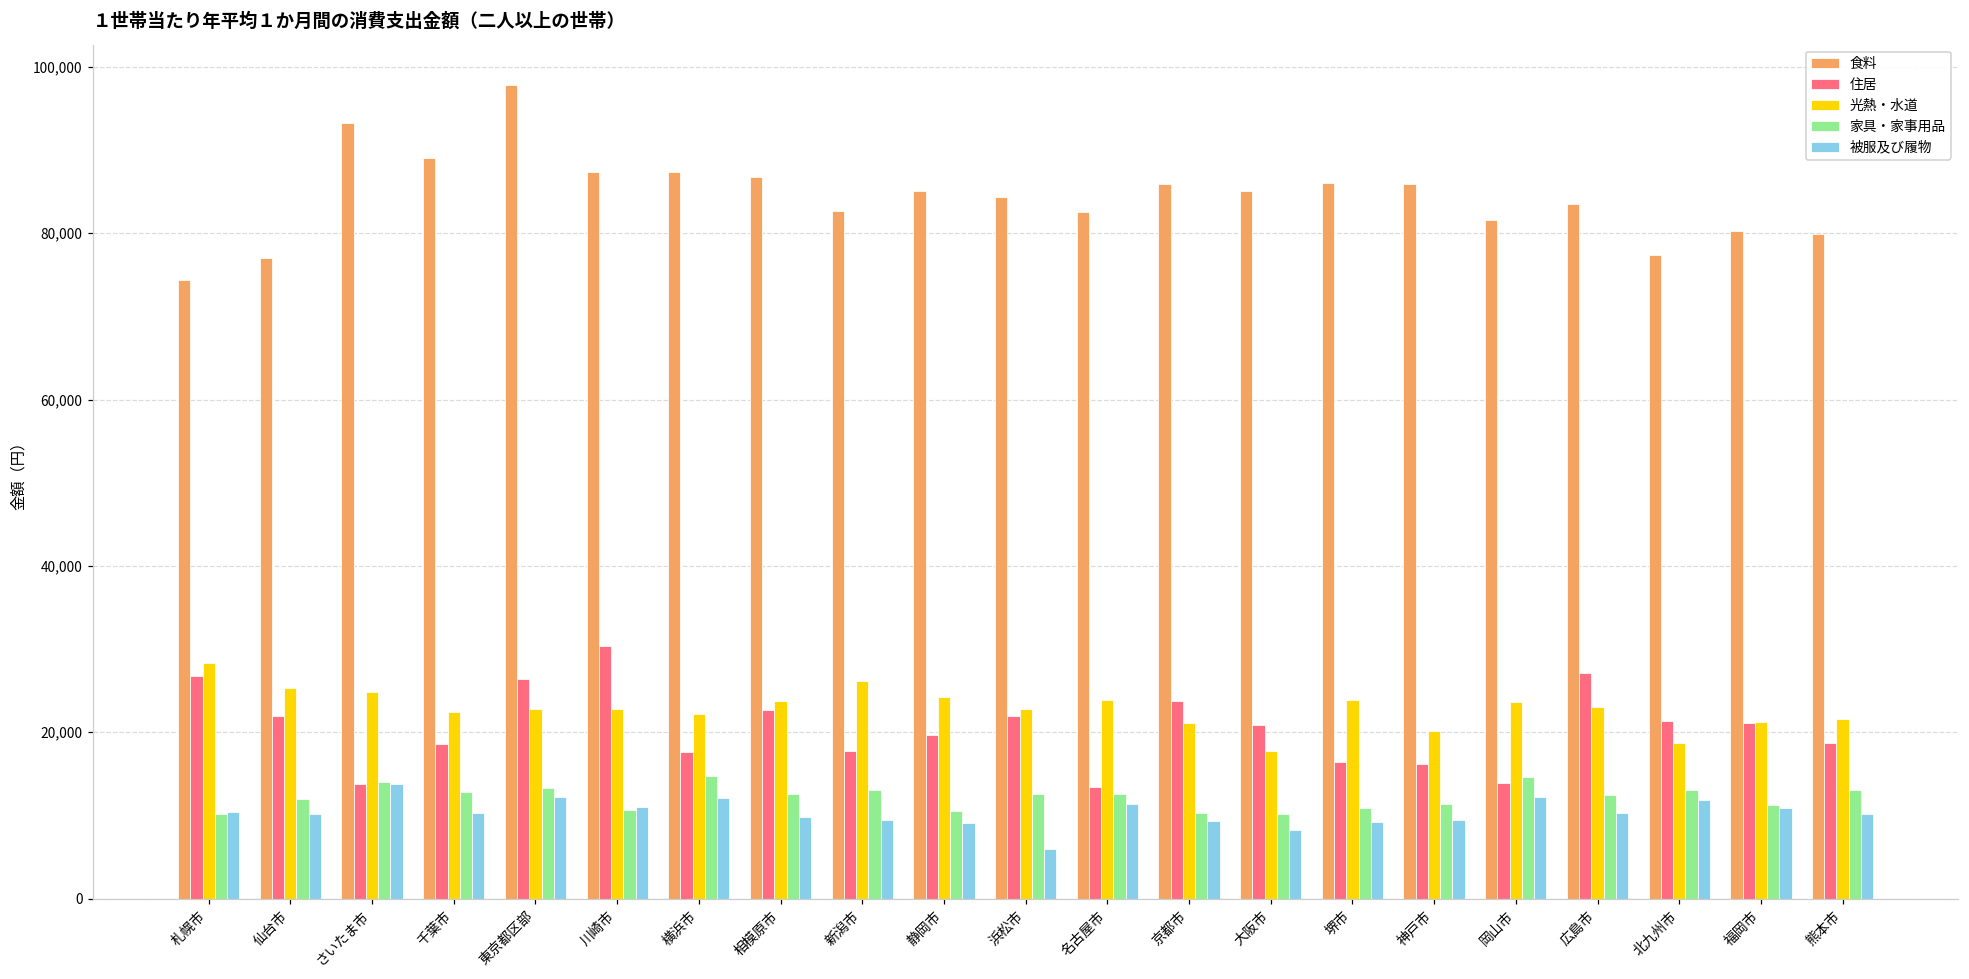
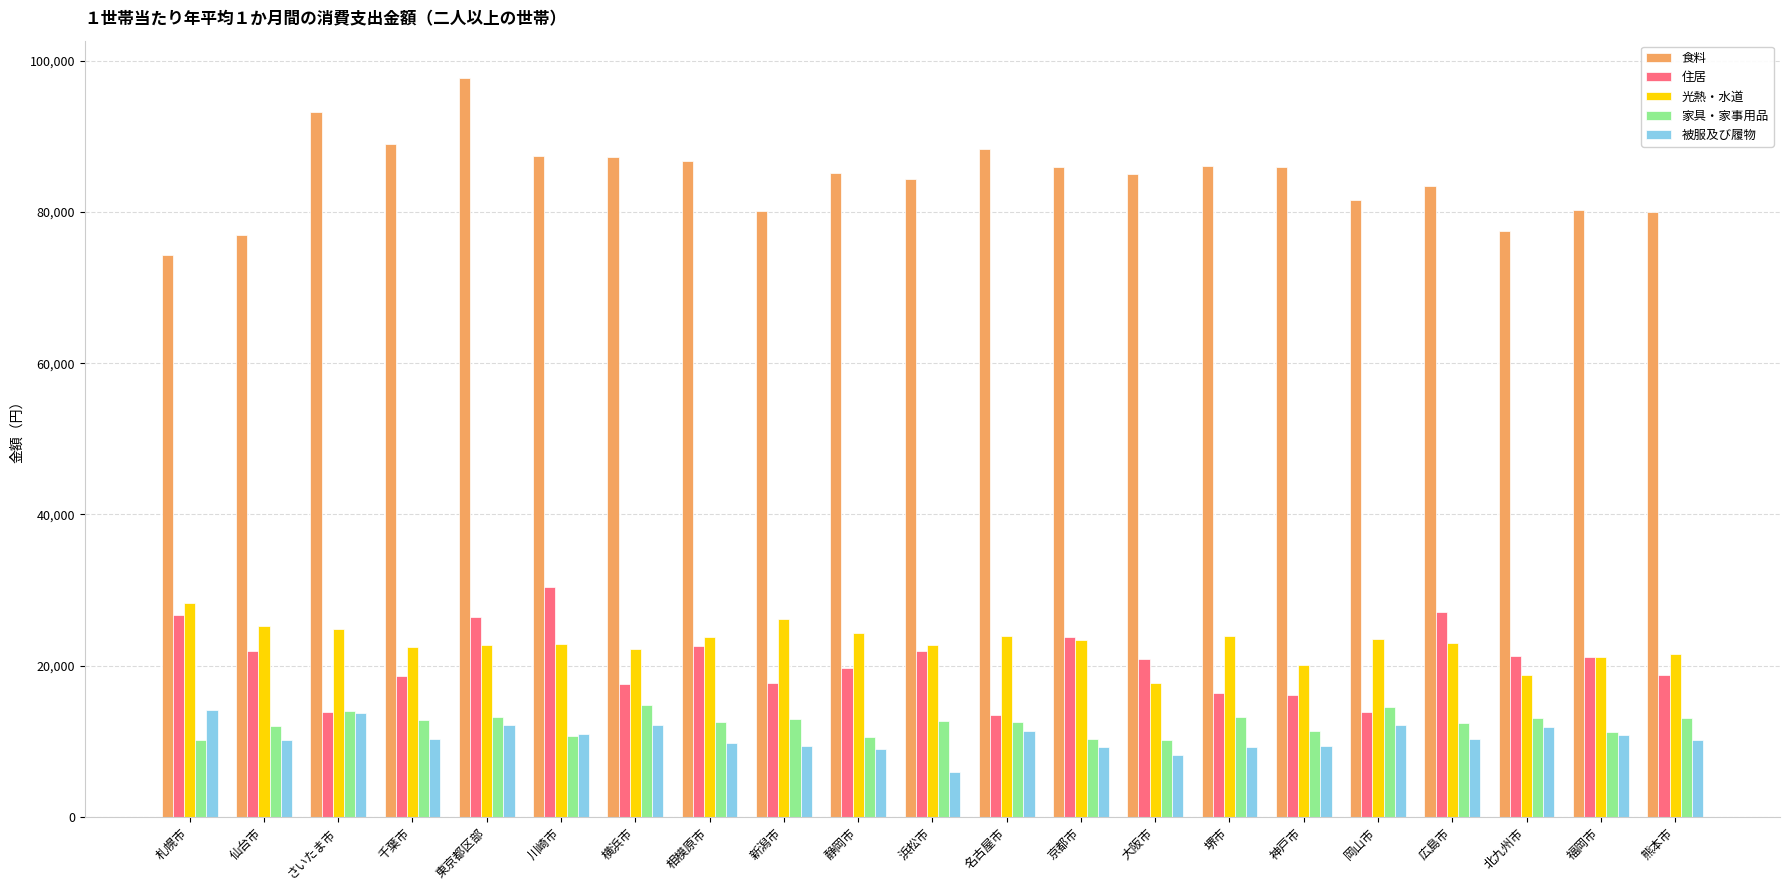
被服及び履物, 札幌市: 10,000 -> 14,000
食料, 新潟市: 83,000 -> 80,000
食料, 名古屋市: 83,000 -> 88,000
光熱・水道, 京都市: 21,000 -> 23,000
家具・家事用品, 堺市: 11,000 -> 13,000
